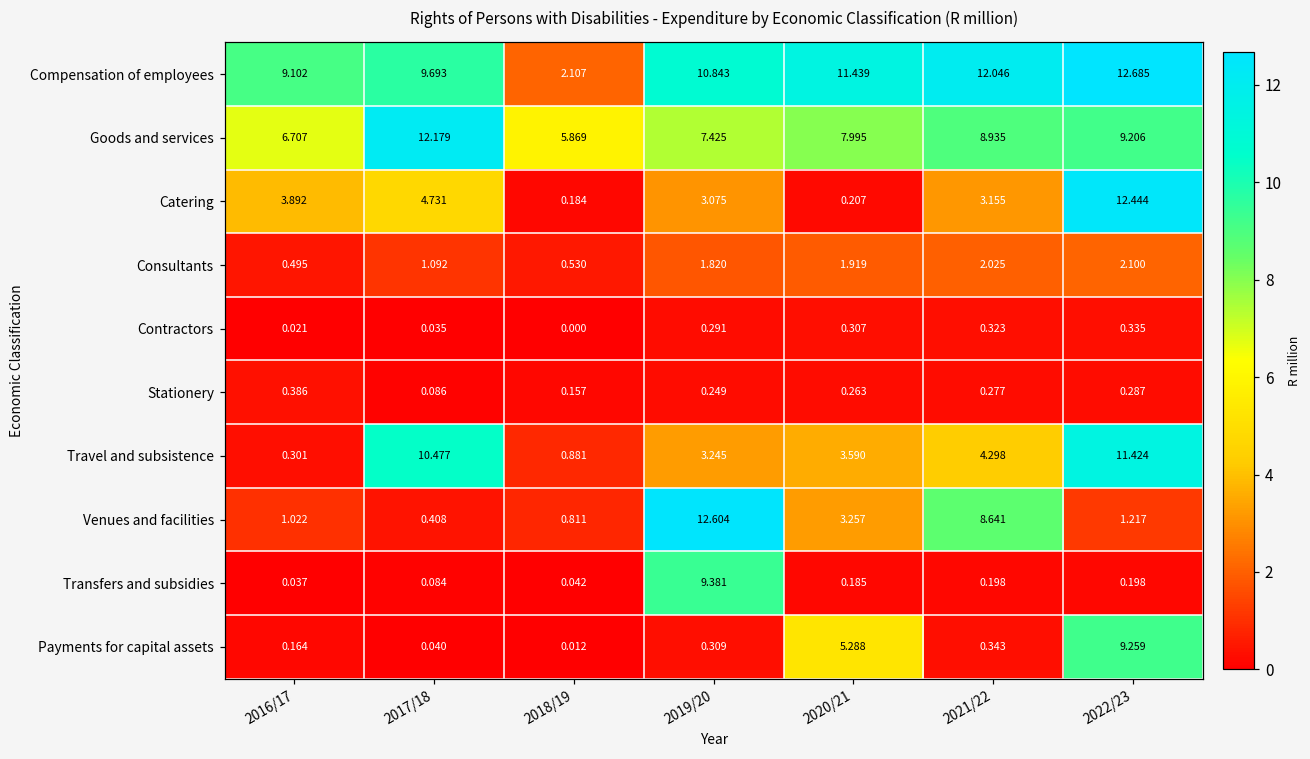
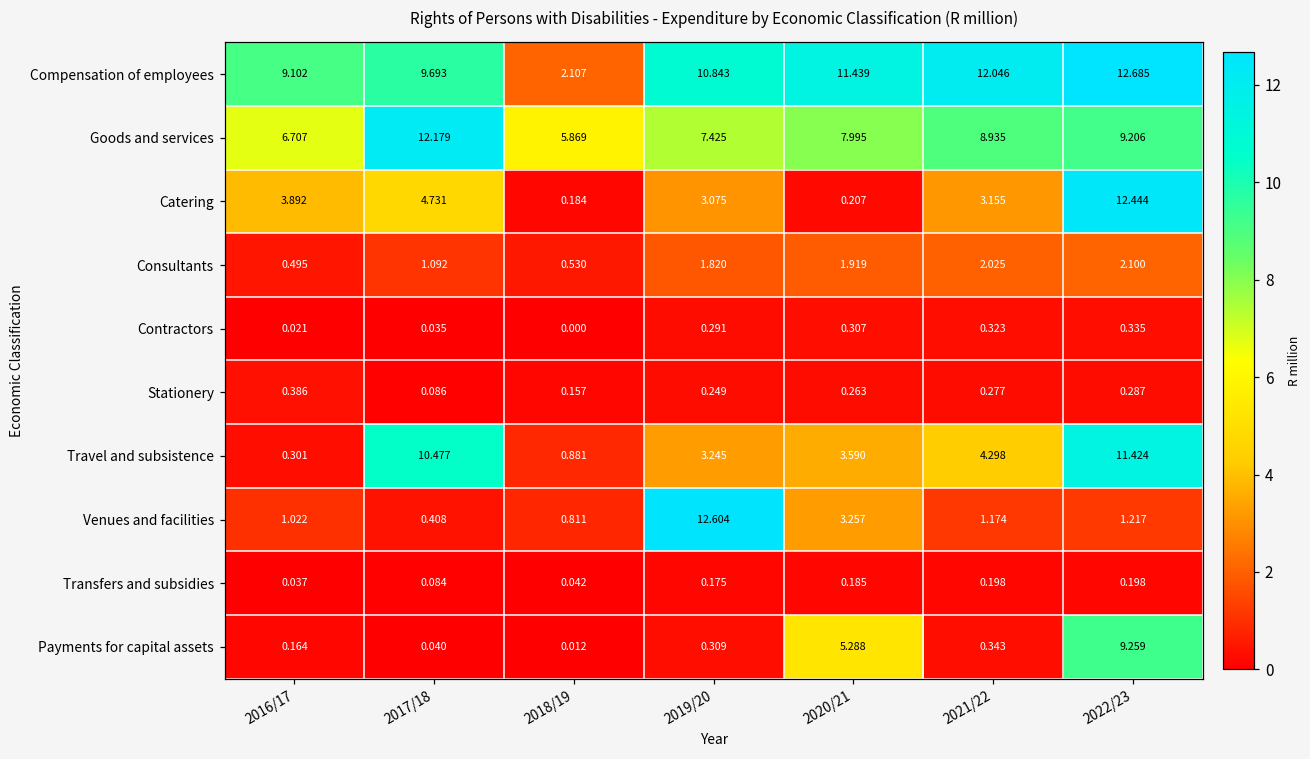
Venues and facilities, 2021/22: 8.641 -> 1.174
Transfers and subsidies, 2019/20: 9.381 -> 0.175
